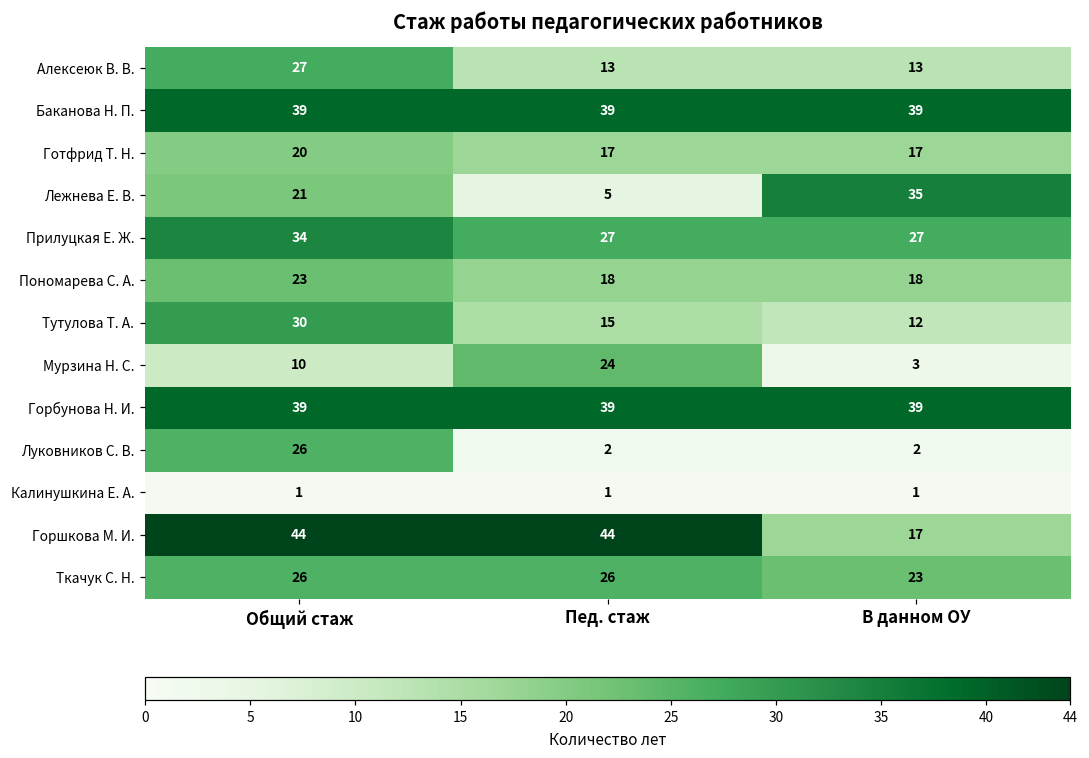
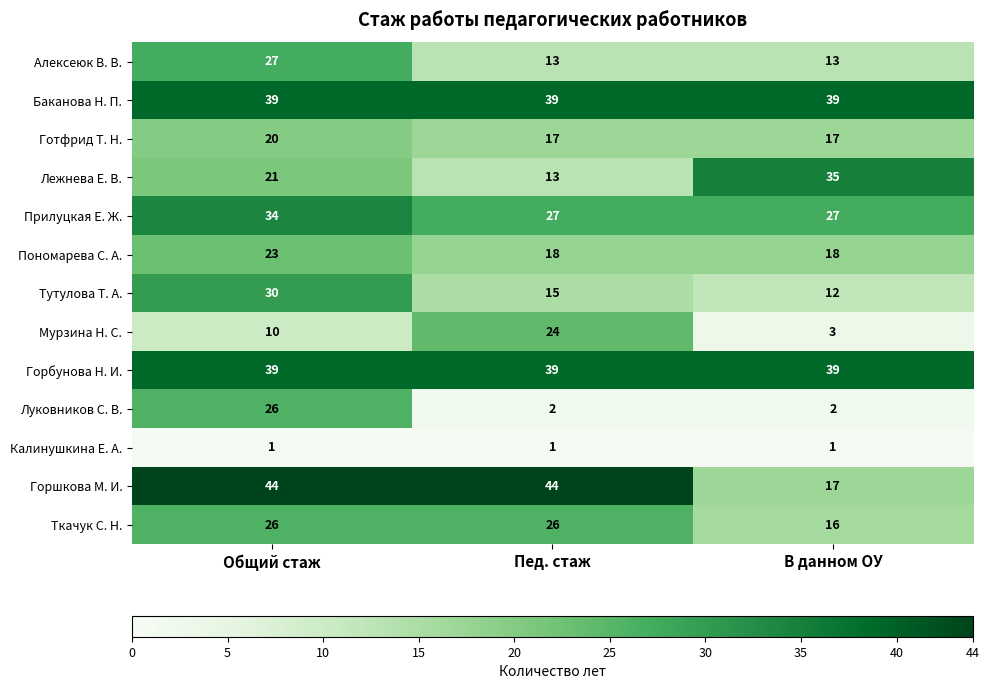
Лежнева Е. В., Пед. стаж: 5 -> 13
Ткачук С. Н., В данном ОУ: 23 -> 16
